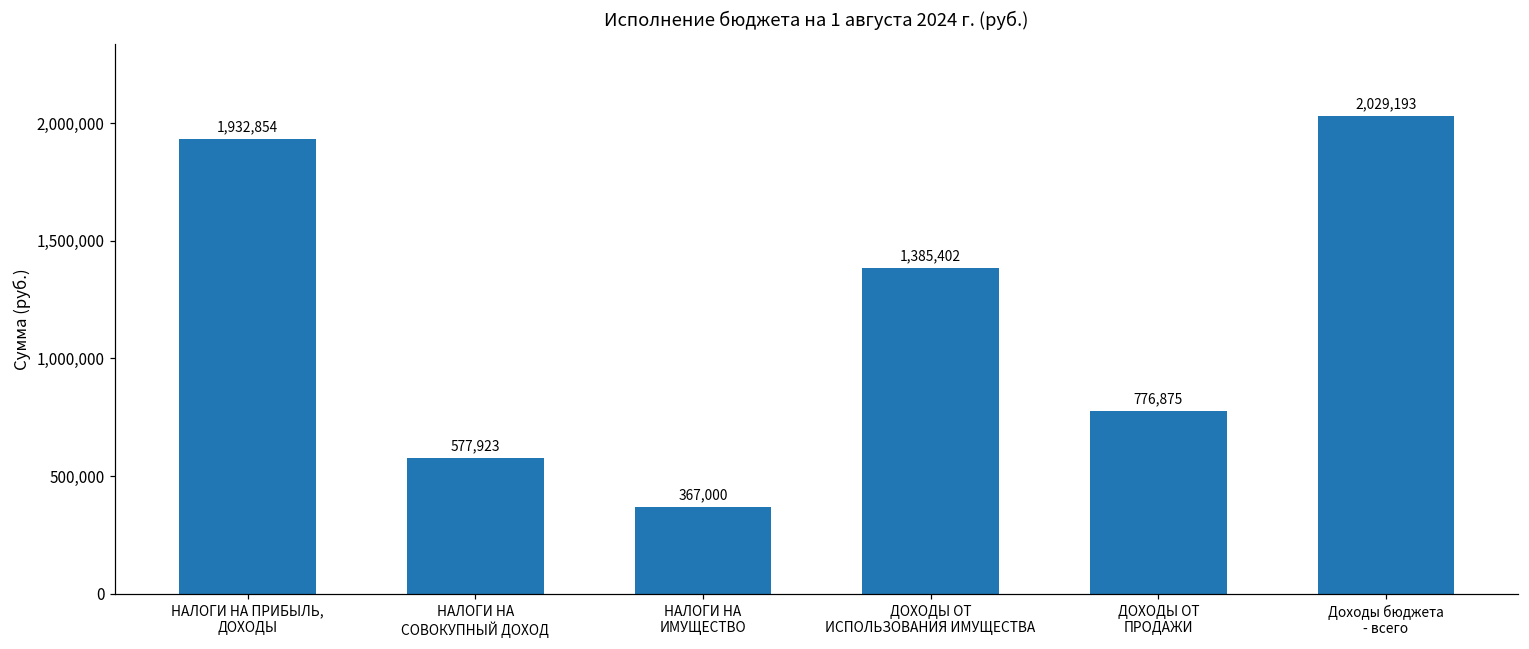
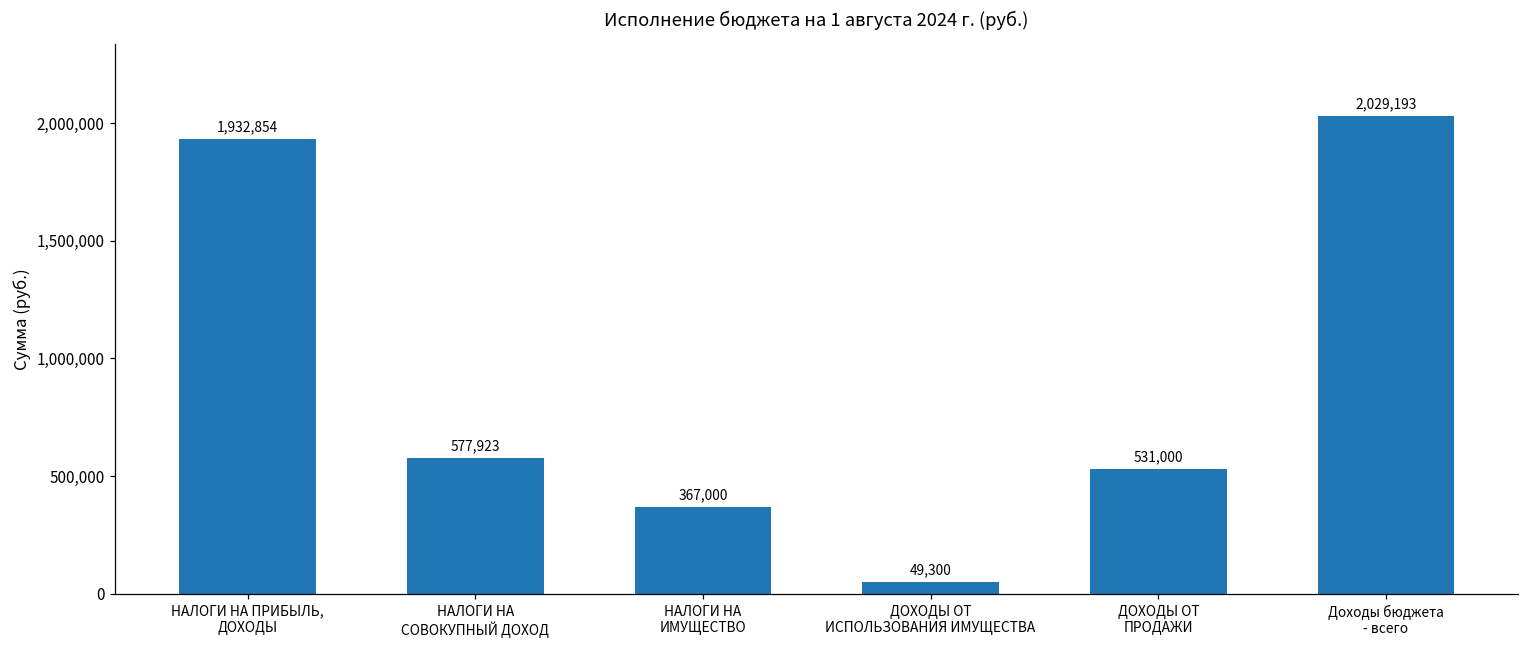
ДОХОДЫ ОТ ИСПОЛЬЗОВАНИЯ ИМУЩЕСТВА: 1,385,402 -> 49,300
ДОХОДЫ ОТ ПРОДАЖИ: 776,875 -> 531,000
